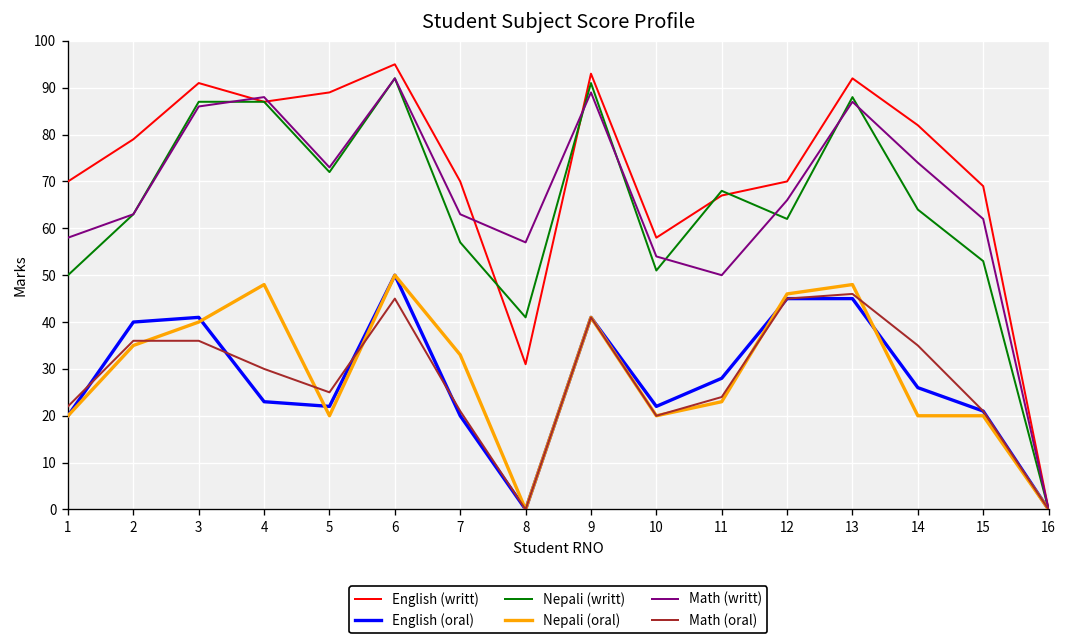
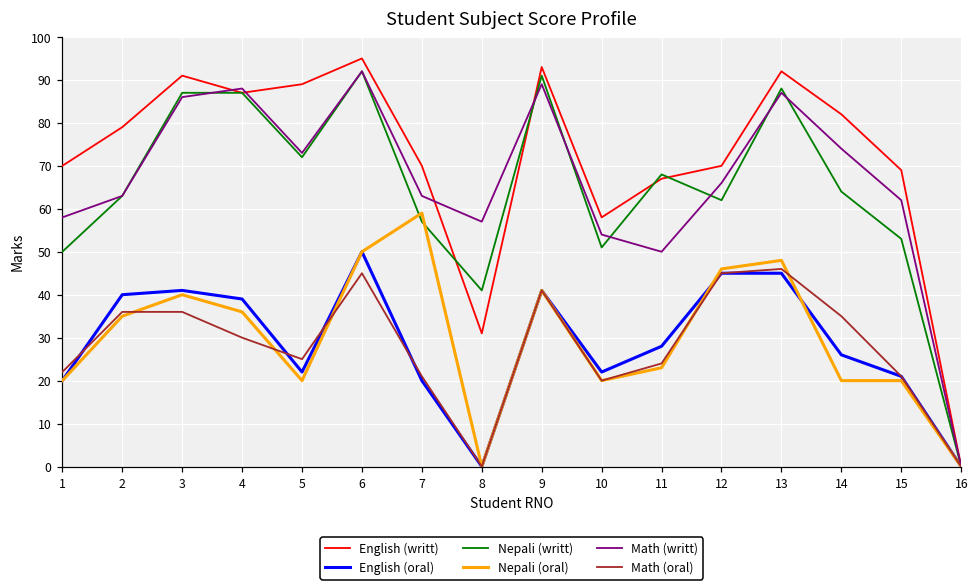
English (oral), 4: 23 -> 39
Nepali (oral), 4: 48 -> 36
Nepali (oral), 7: 33 -> 59
